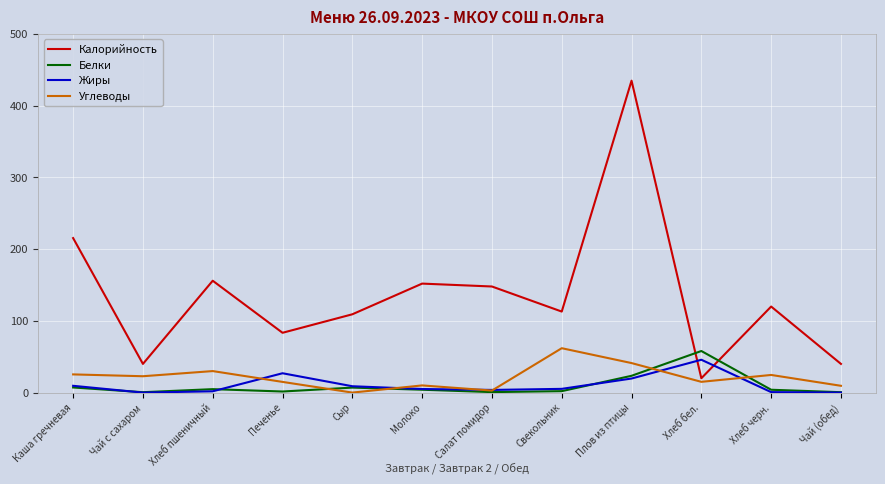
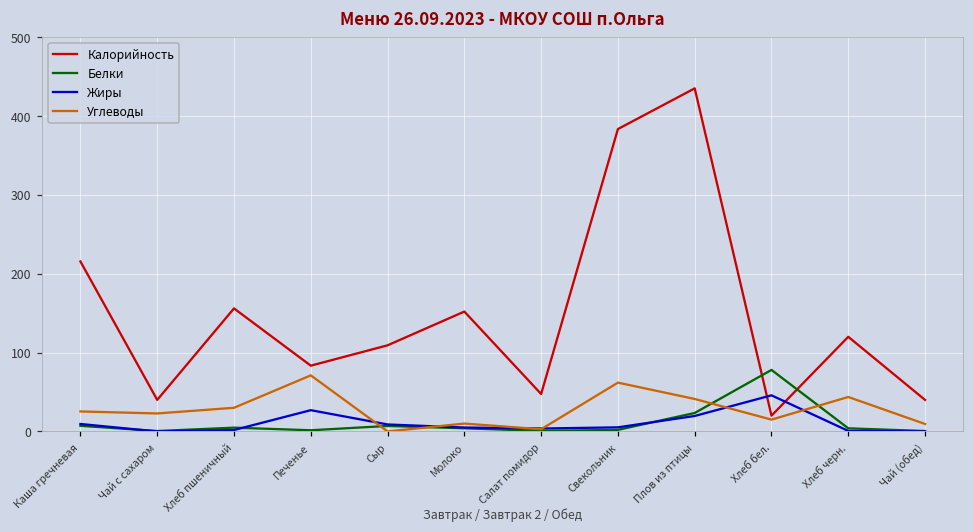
Углеводы, Печенье: 10 -> 70
Калорийность, Салат помидор: 150 -> 50
Калорийность, Свекольник: 110 -> 380
Белки, Хлеб бел.: 60 -> 80
Углеводы, Хлеб черн.: 20 -> 40
